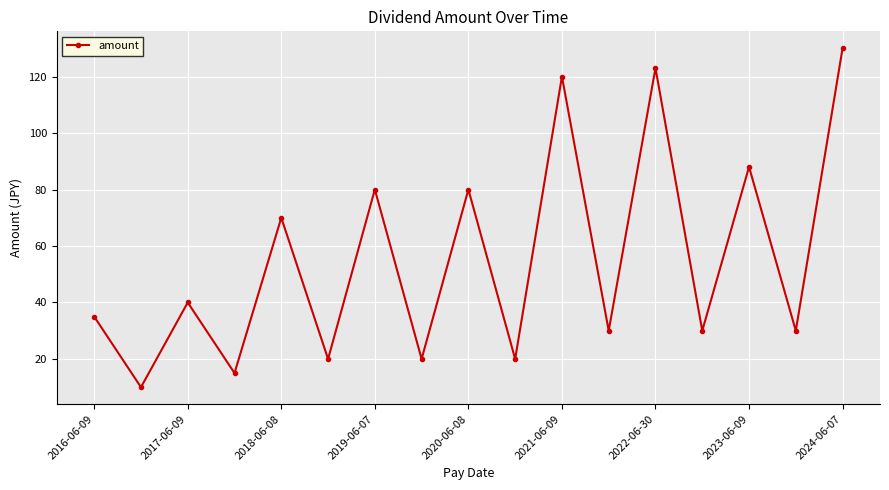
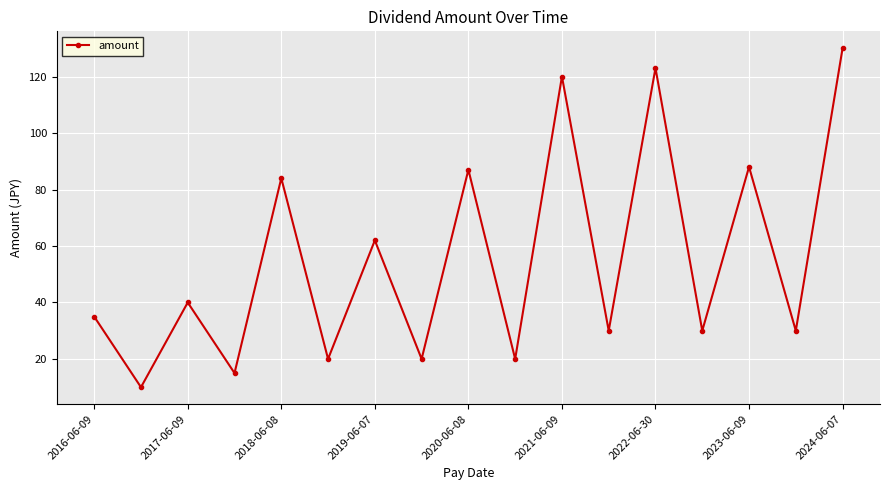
2018-06-08: 70 -> 84
2019-06-07: 80 -> 62
2020-06-08: 80 -> 87
